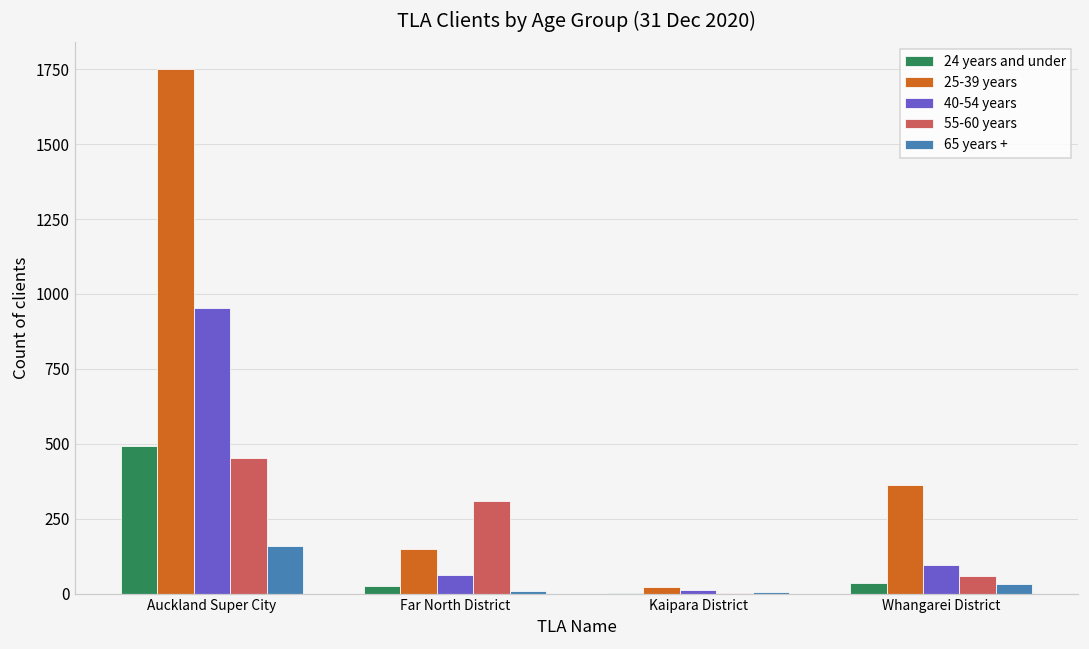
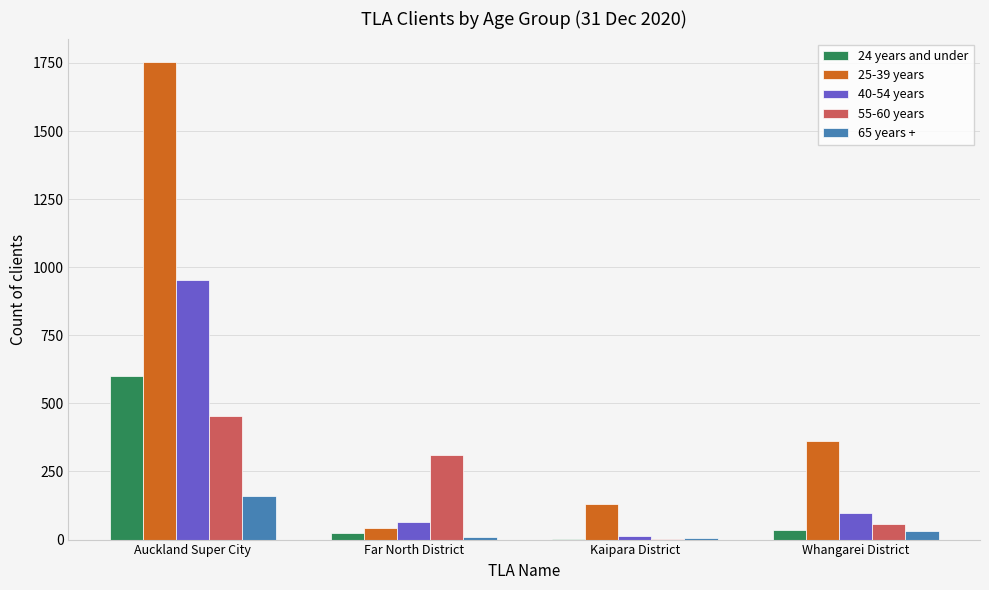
24 years and under, Auckland Super City: 490 -> 600
25-39 years, Far North District: 150 -> 40
25-39 years, Kaipara District: 20 -> 130
